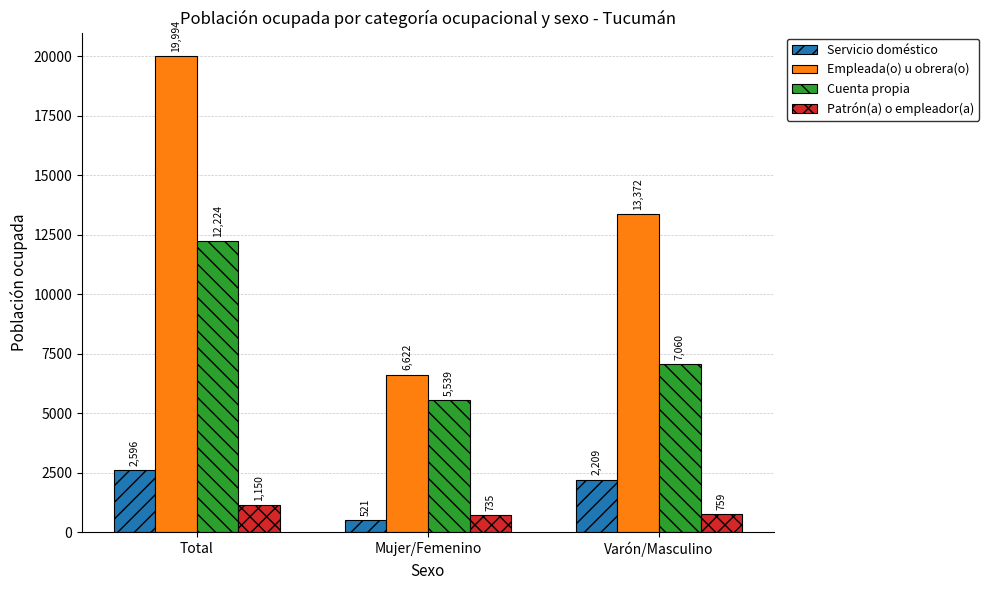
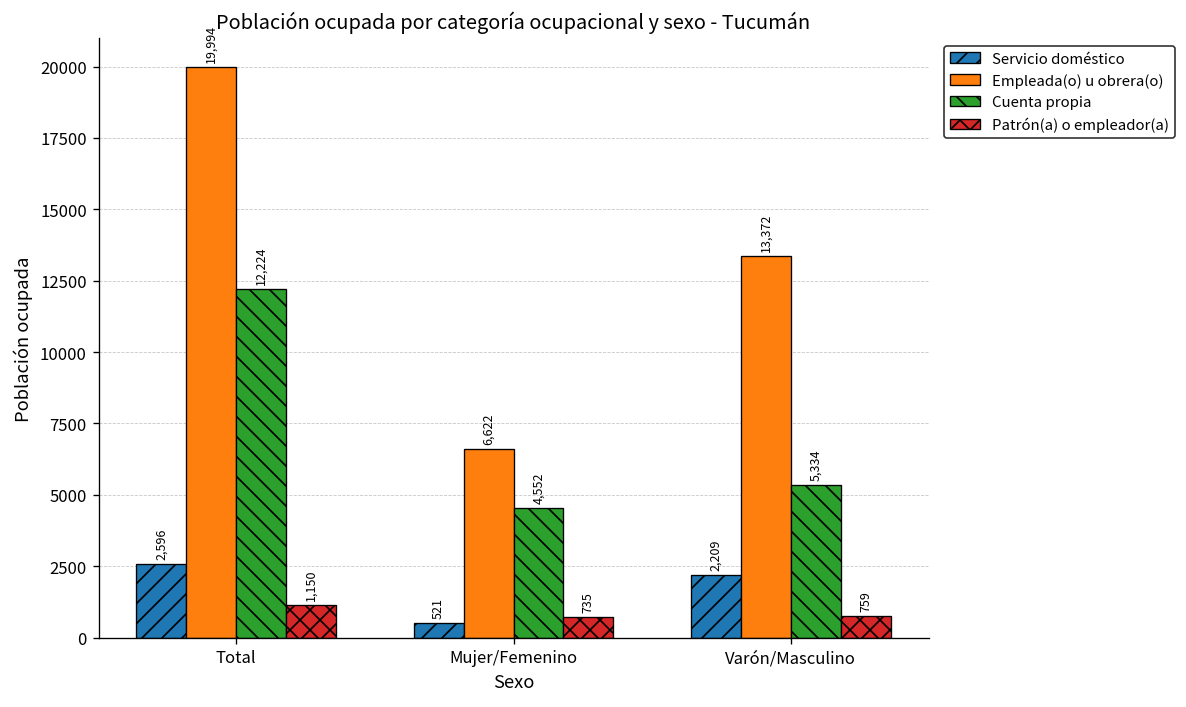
Cuenta propia, Mujer/Femenino: 5,539 -> 4,552
Cuenta propia, Varón/Masculino: 7,060 -> 5,334
